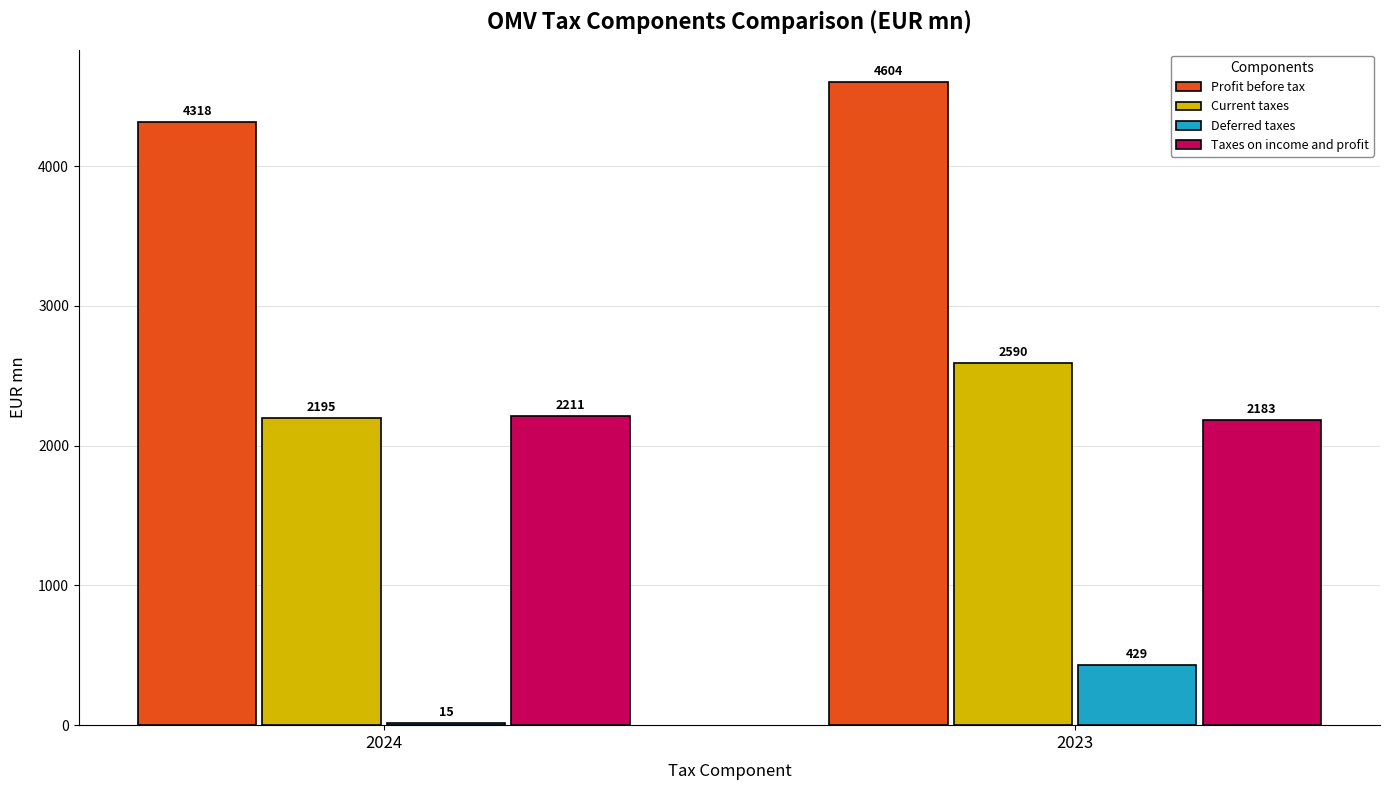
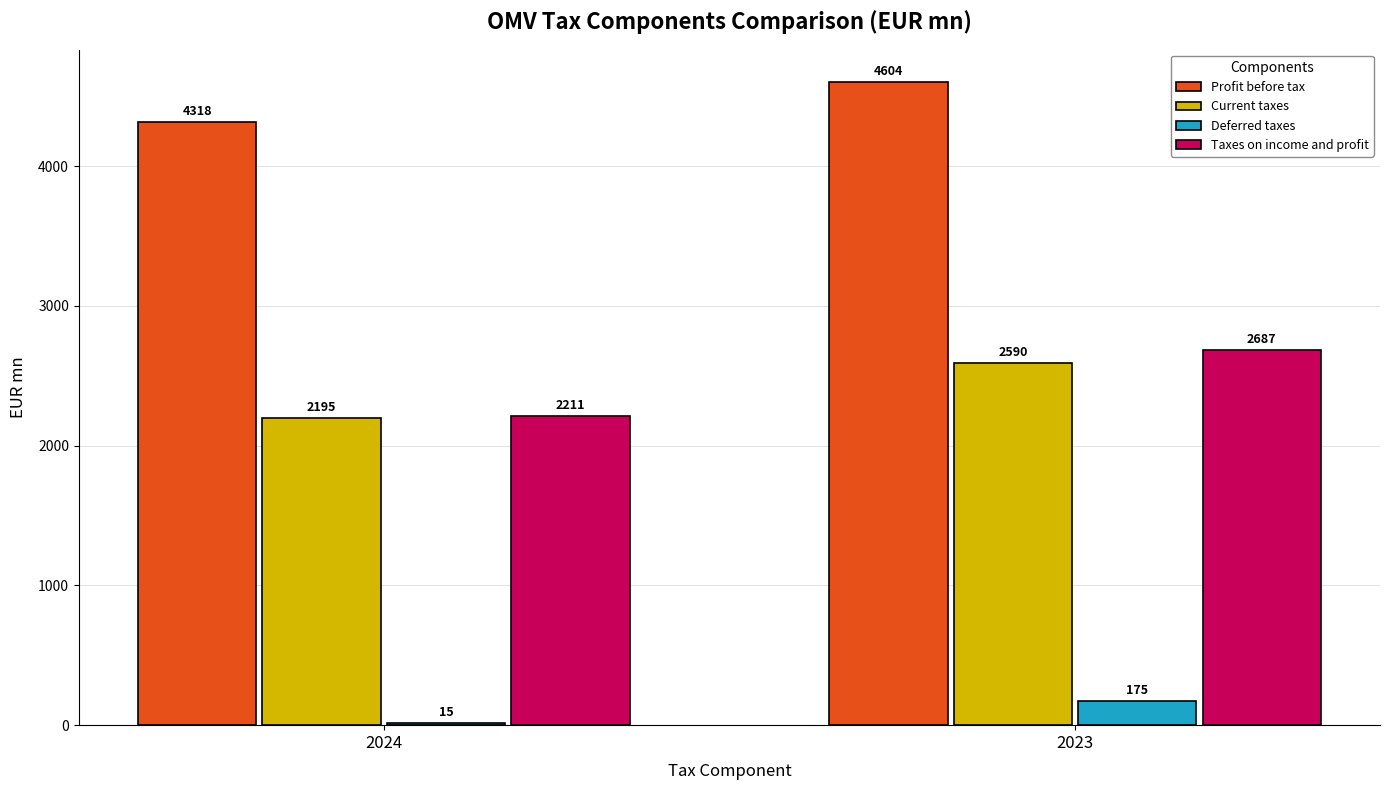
Deferred taxes, 2023: 429 -> 175
Taxes on income and profit, 2023: 2183 -> 2687
